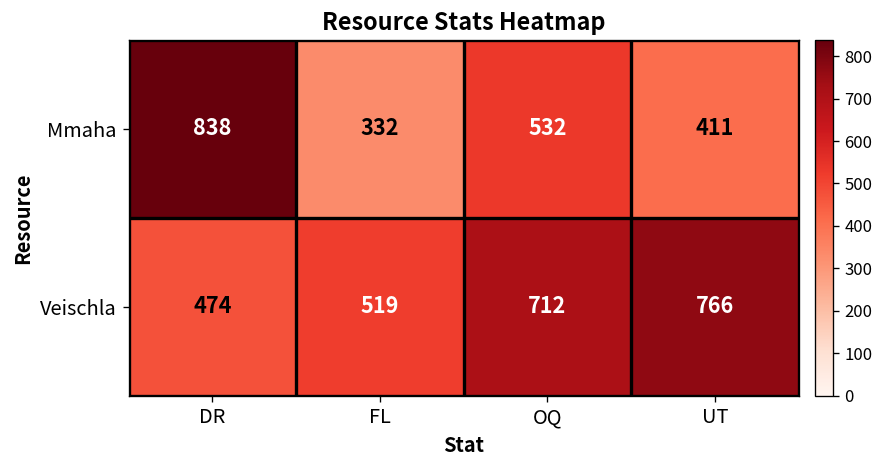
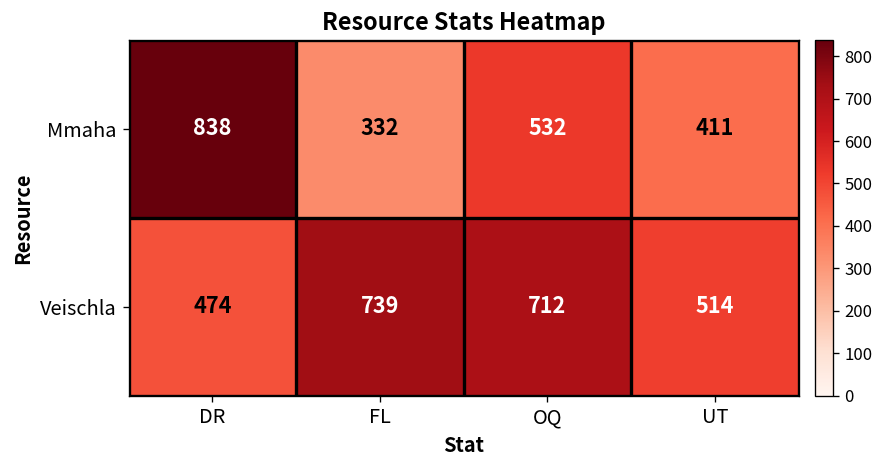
Veischla, FL: 519 -> 739
Veischla, UT: 766 -> 514
